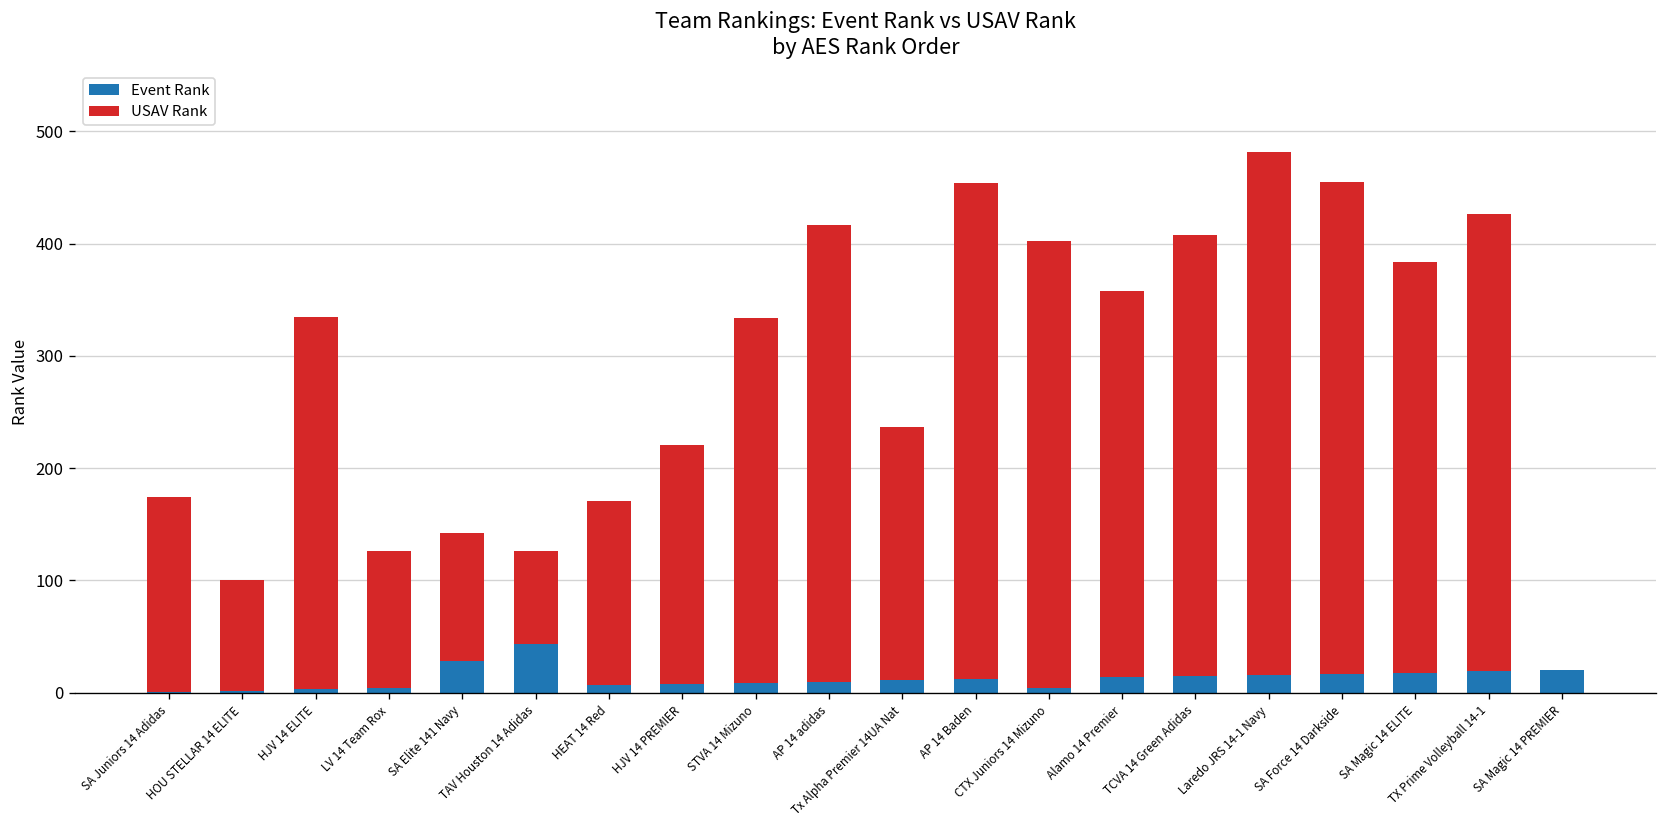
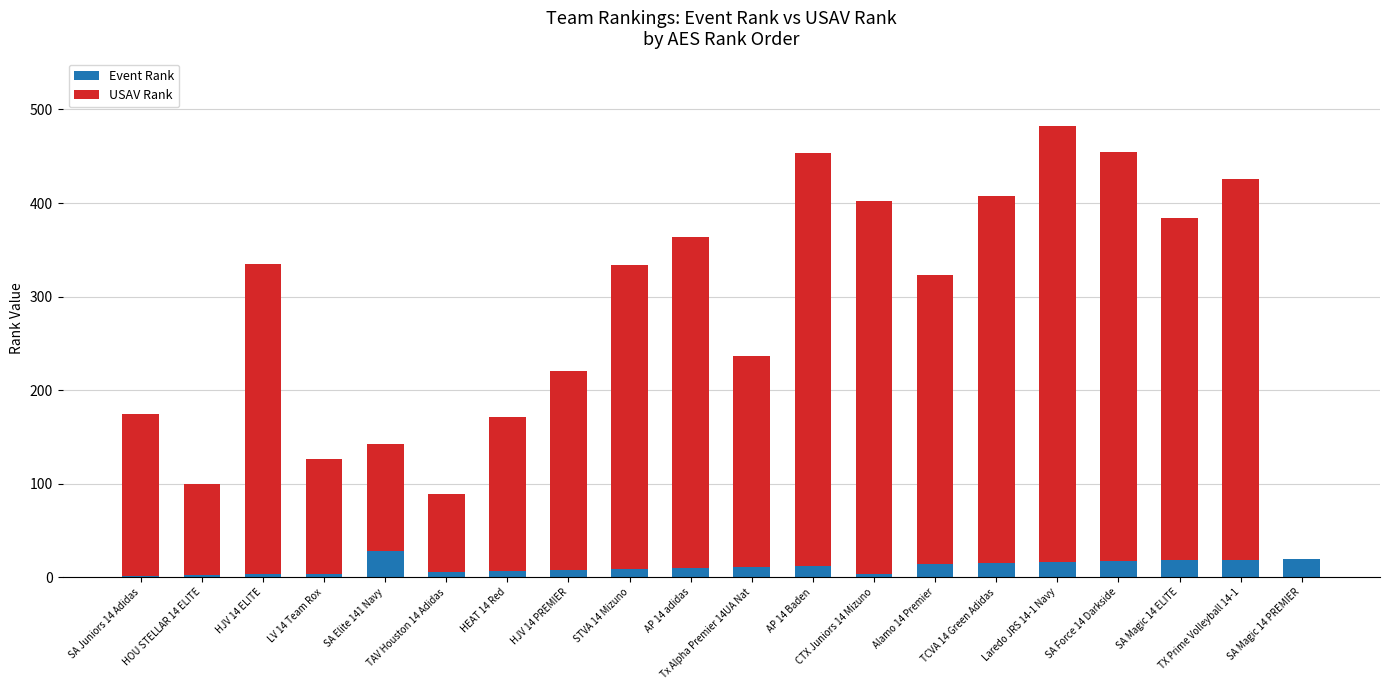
Event Rank, TAV Houston 14 Adidas: 40 -> 10
USAV Rank, AP 14 adidas: 410 -> 350
USAV Rank, Alamo 14 Premier: 340 -> 310
